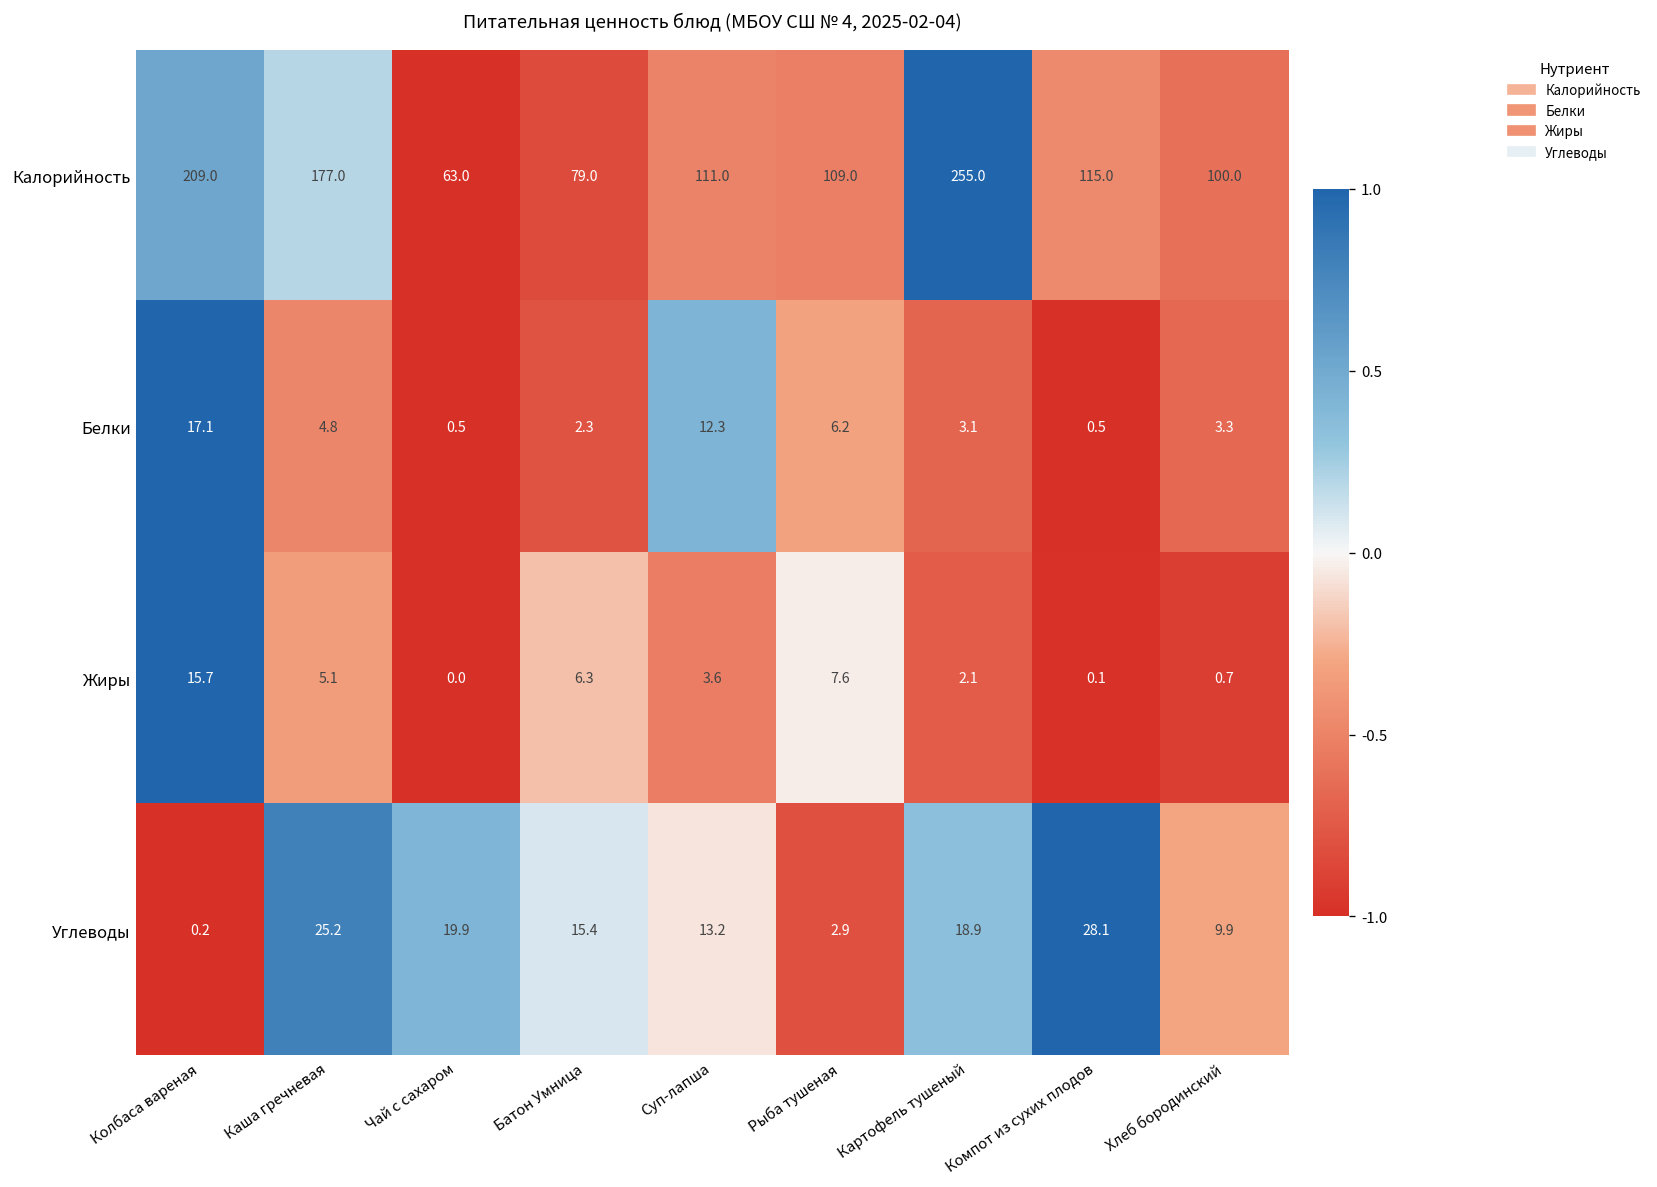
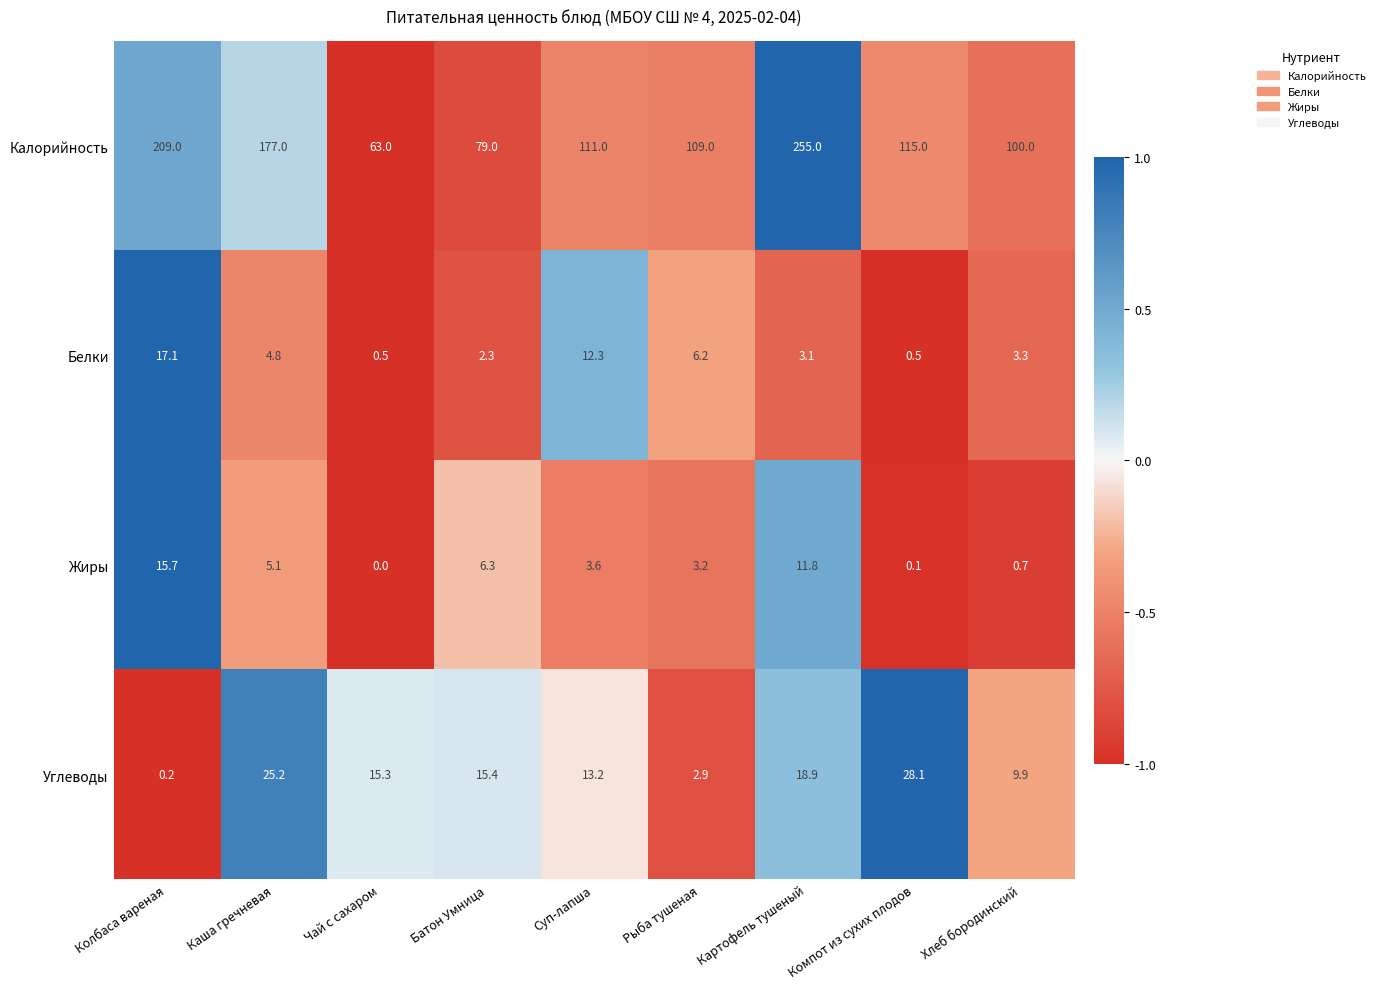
Жиры, Рыба тушеная: 7.6 -> 3.2
Жиры, Картофель тушеный: 2.1 -> 11.8
Углеводы, Чай с сахаром: 19.9 -> 15.3
